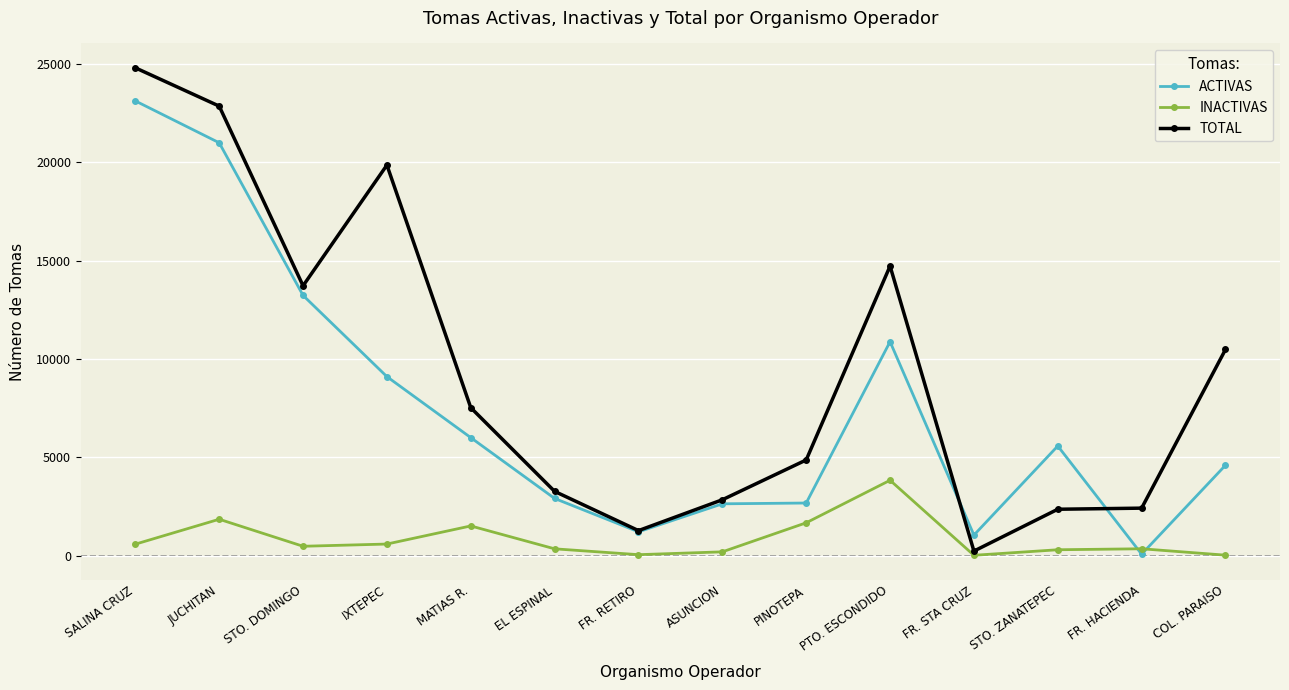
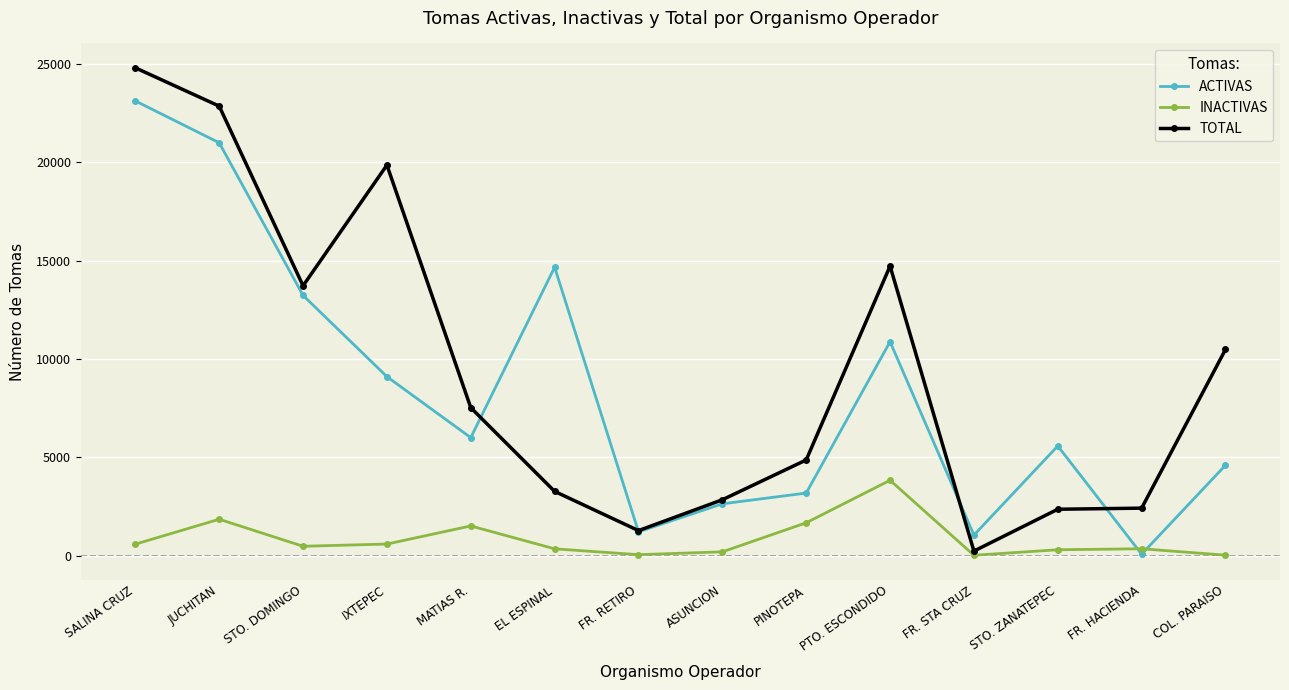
ACTIVAS, EL ESPINAL: 2900 -> 14700
ACTIVAS, PINOTEPA: 2700 -> 3200
